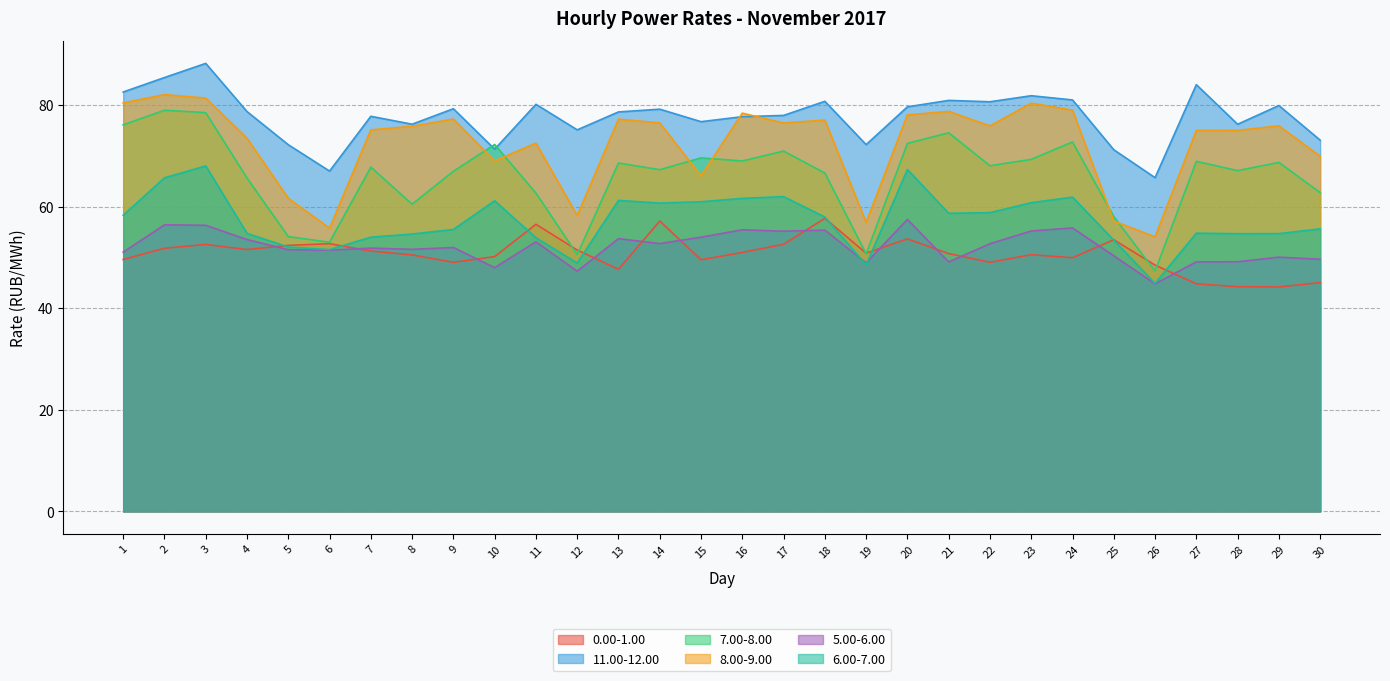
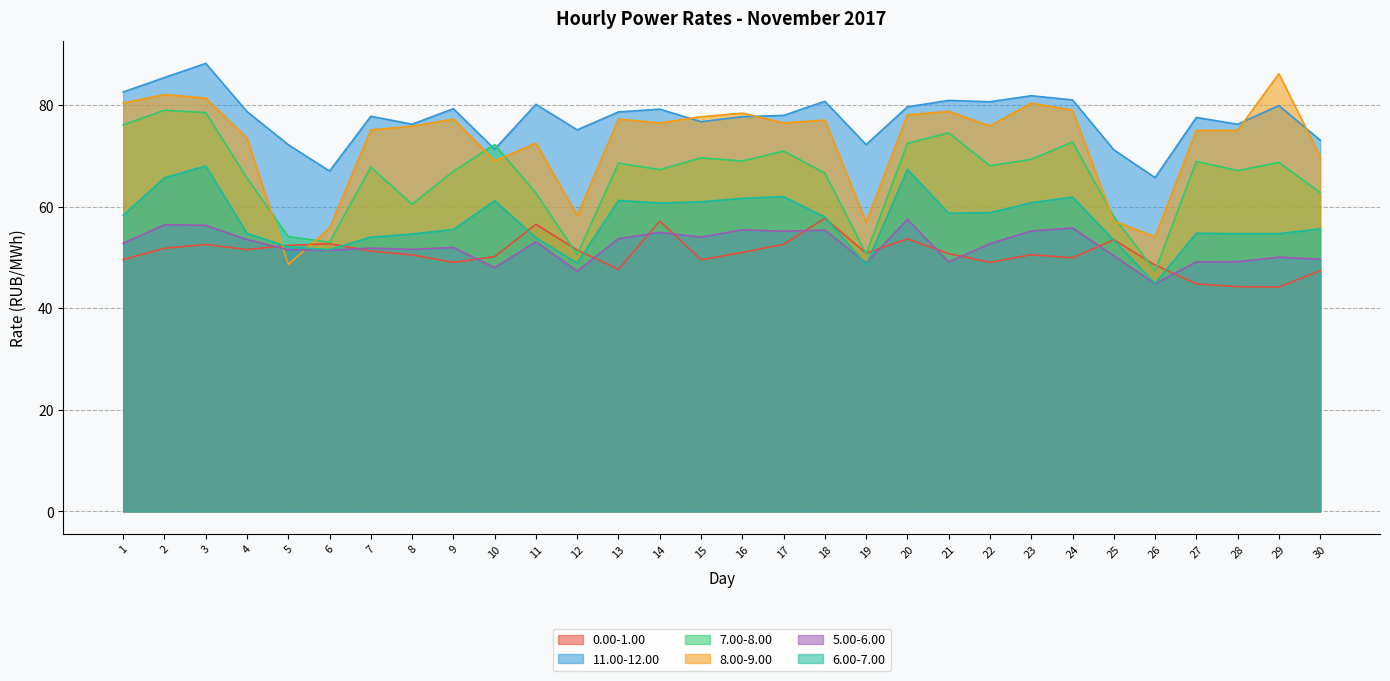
5.00-6.00, 1: 51 -> 53
8.00-9.00, 5: 62 -> 49
5.00-6.00, 14: 53 -> 55
8.00-9.00, 15: 66 -> 78
11.00-12.00, 27: 84 -> 78
8.00-9.00, 29: 76 -> 86
0.00-1.00, 30: 45 -> 47
